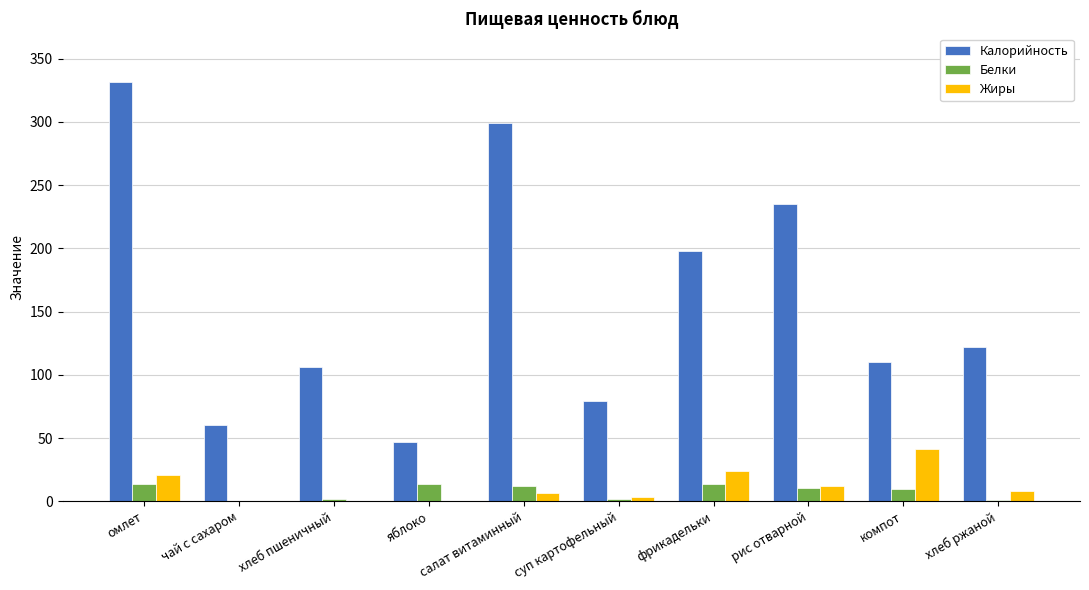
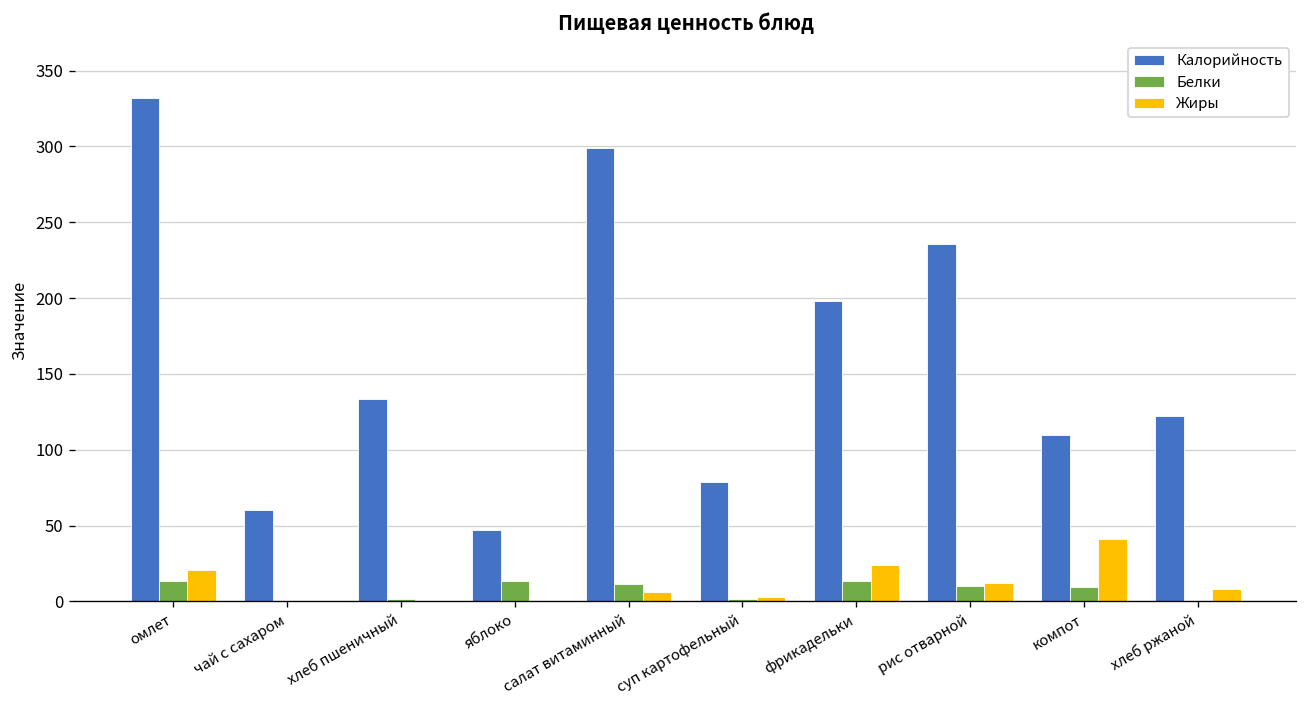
Калорийность, хлеб пшеничный: 106 -> 134
